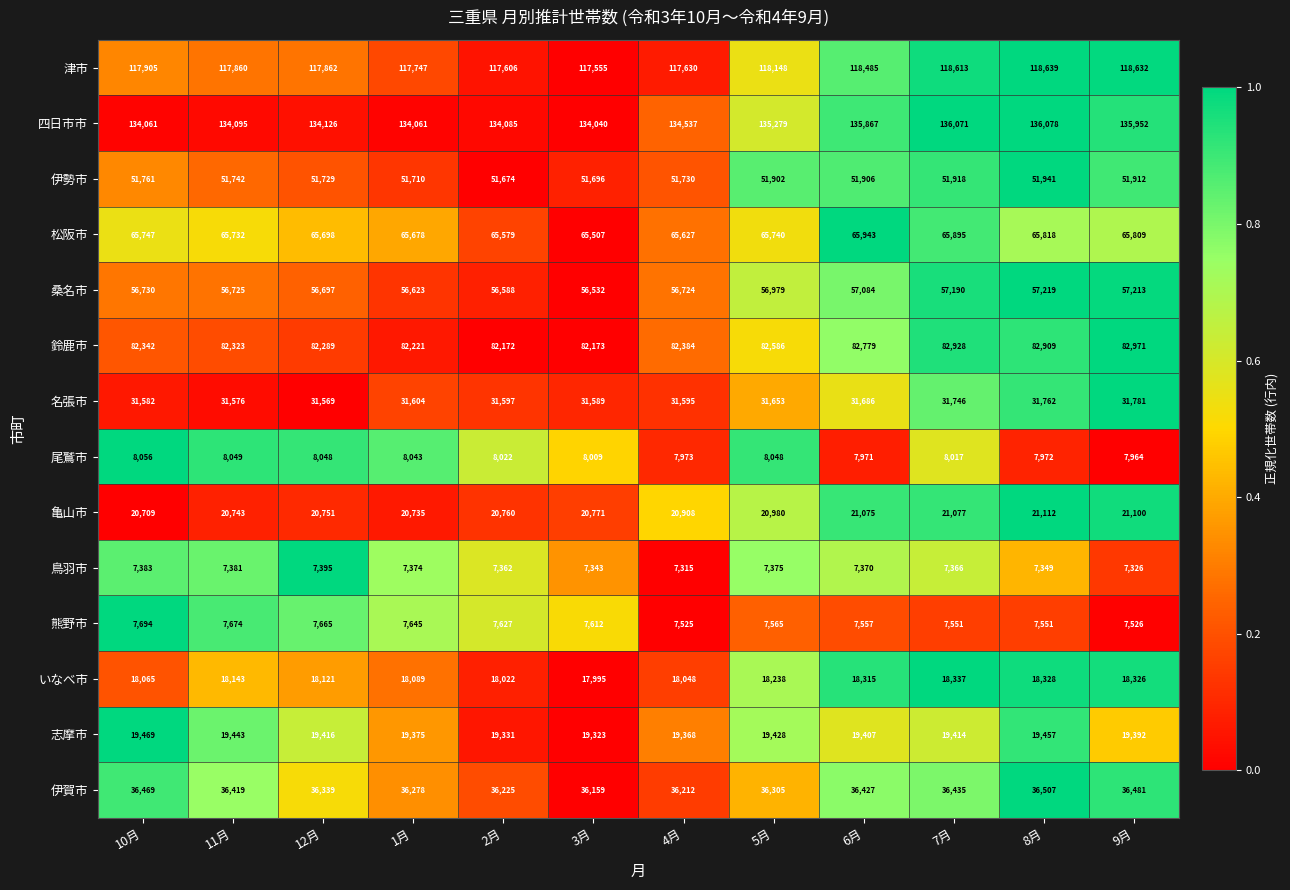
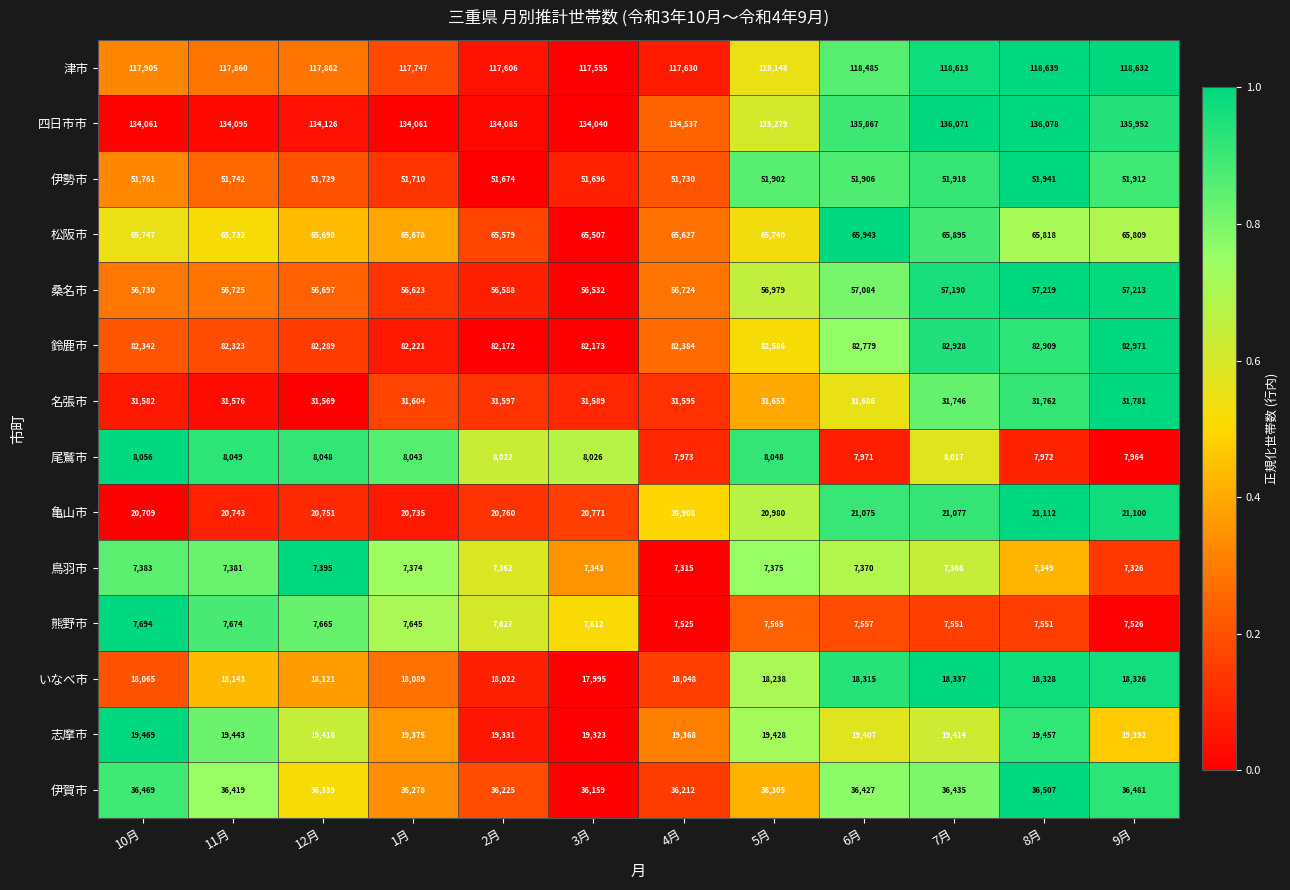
尾鷲市, 3月: 8,009 -> 8,026
